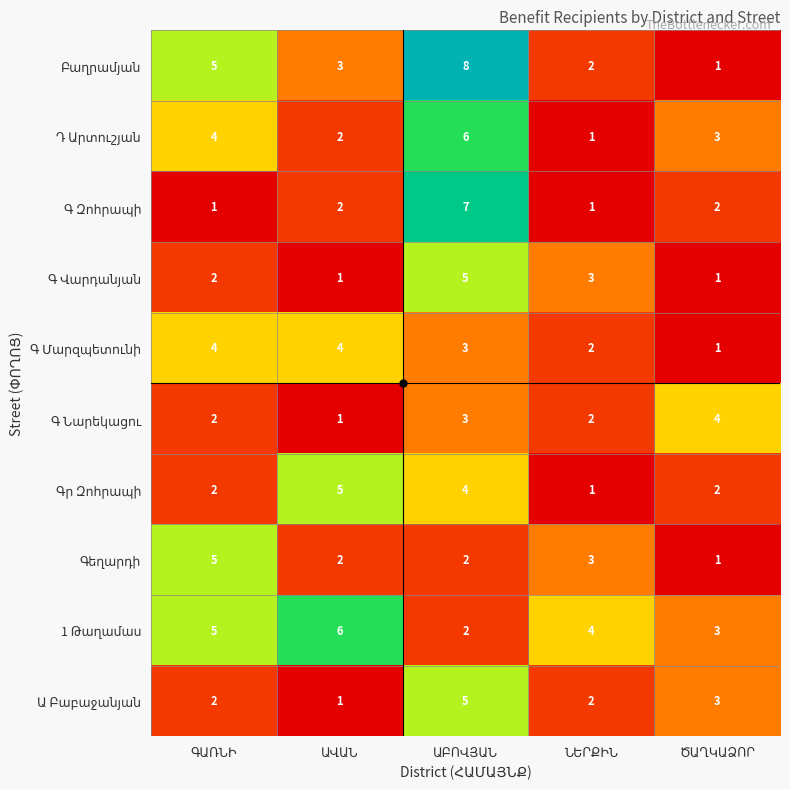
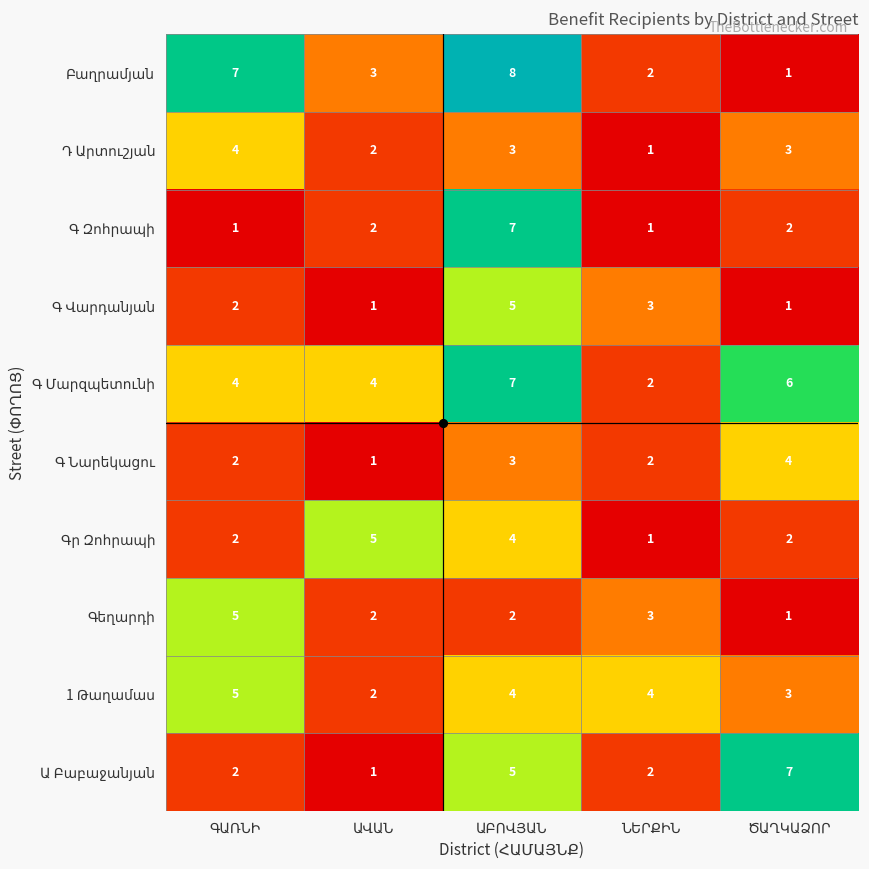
Բաղրամյան, ԳԱՌՆԻ: 5 -> 7
Դ Արտուշյան, ԱԲՈՎՅԱՆ: 6 -> 3
Գ Մարզպետունի, ԱԲՈՎՅԱՆ: 3 -> 7
Գ Մարզպետունի, ԾԱՂԿԱՁՈՐ: 1 -> 6
1 Թաղամաս, ԱՎԱՆ: 6 -> 2
1 Թաղամաս, ԱԲՈՎՅԱՆ: 2 -> 4
Ա Բաբաջանյան, ԾԱՂԿԱՁՈՐ: 3 -> 7
